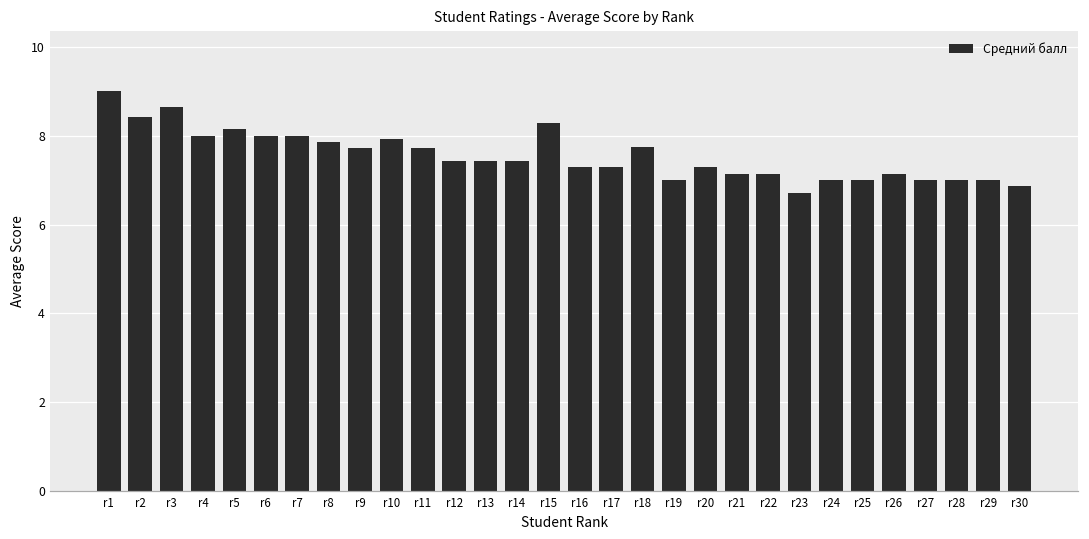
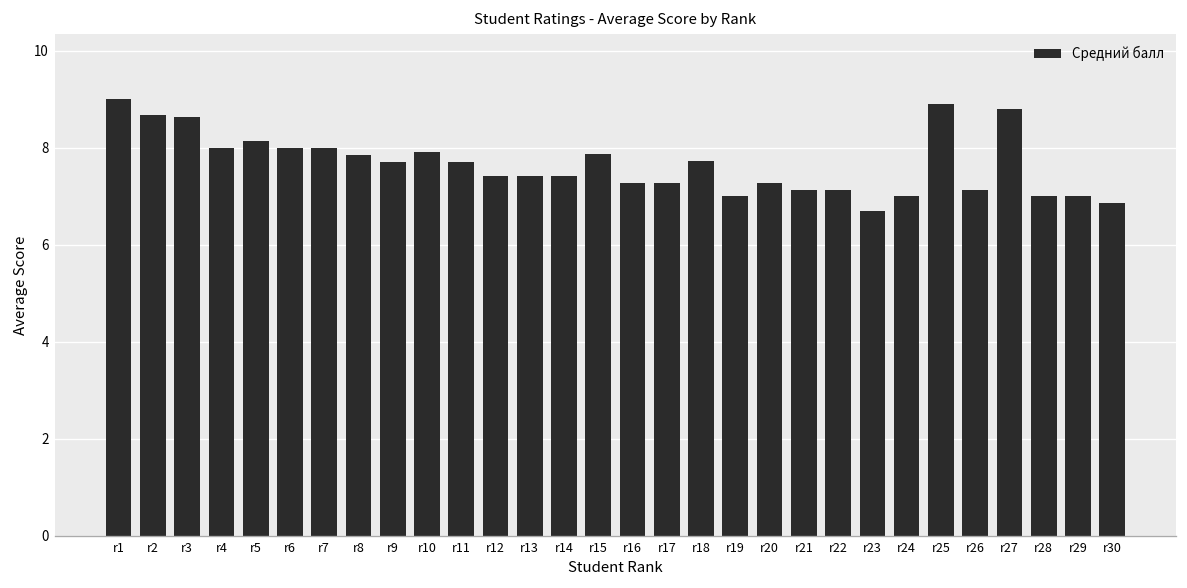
r2: 8.4 -> 8.7
r15: 8.3 -> 7.9
r25: 7.0 -> 8.9
r27: 7.0 -> 8.8
